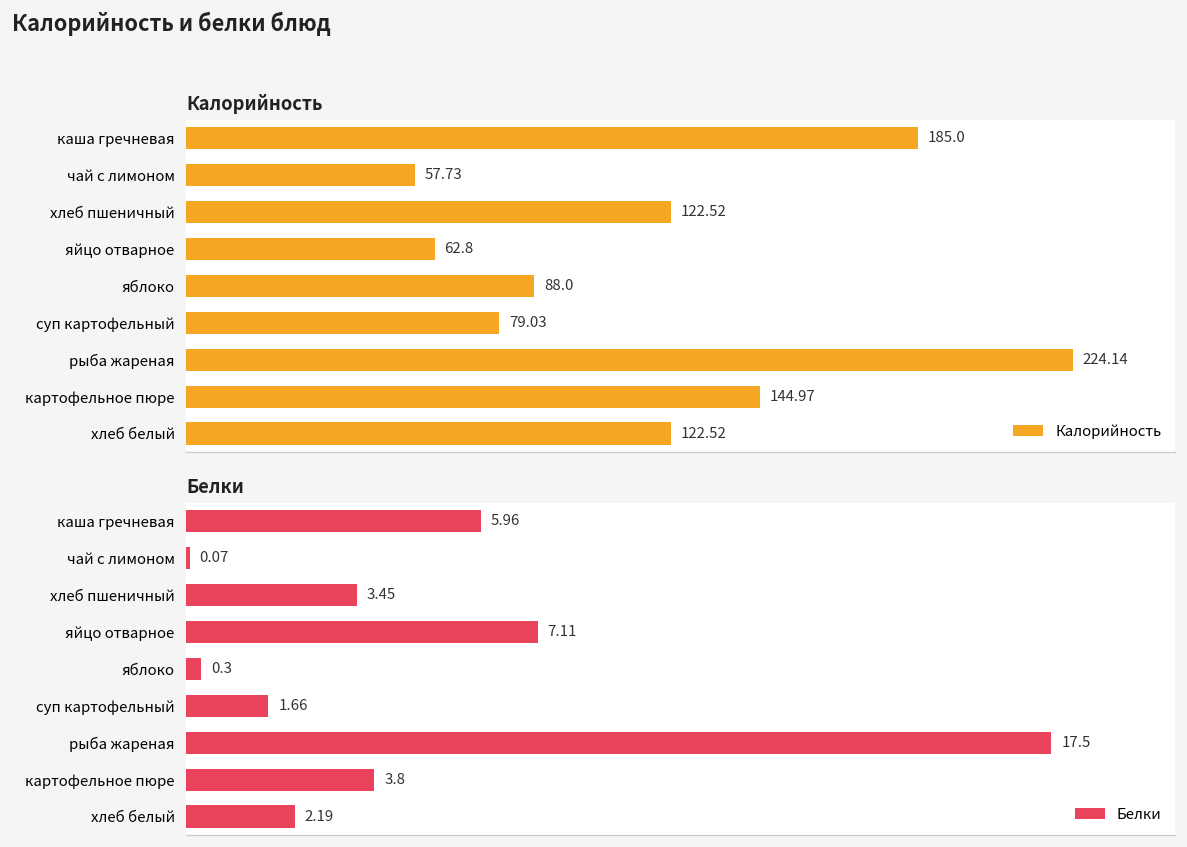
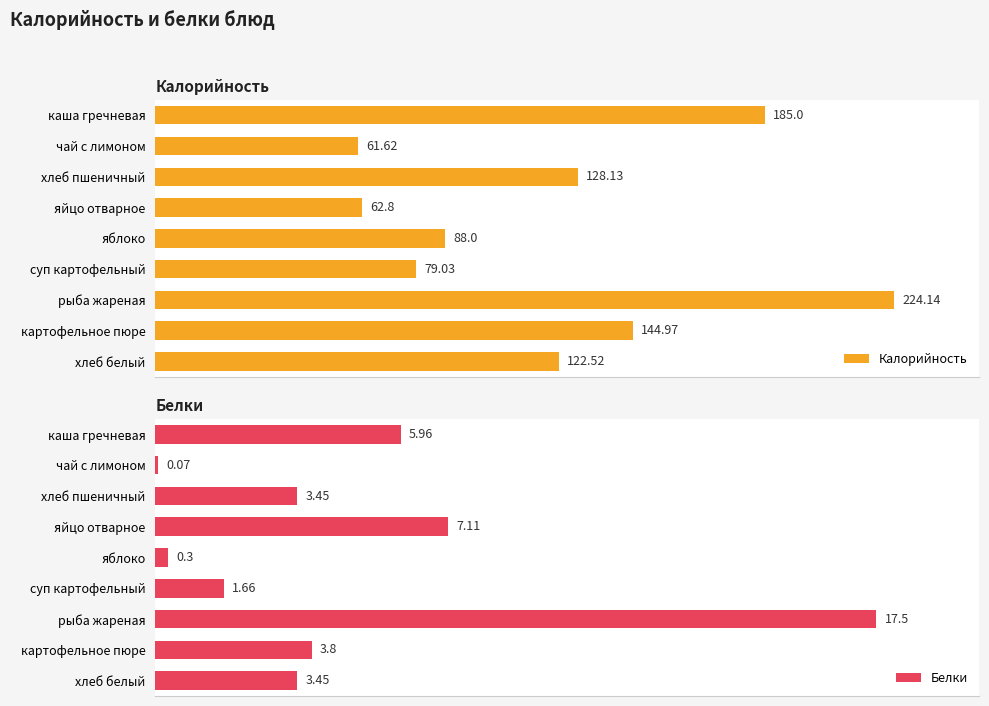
Калорийность, чай с лимоном: 57.73 -> 61.62
Калорийность, хлеб пшеничный: 122.52 -> 128.13
Белки, хлеб белый: 2.19 -> 3.45
